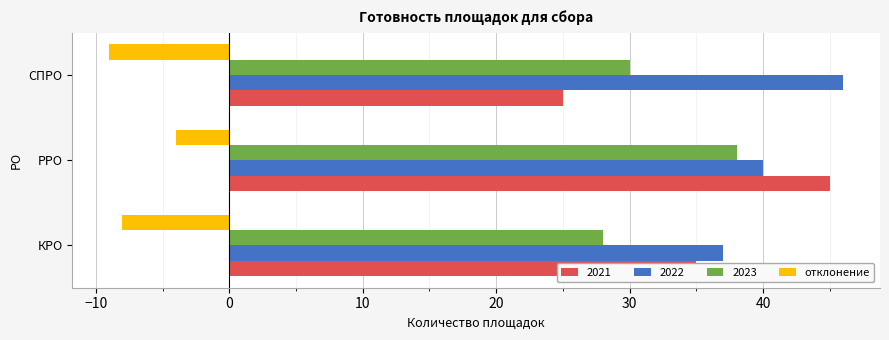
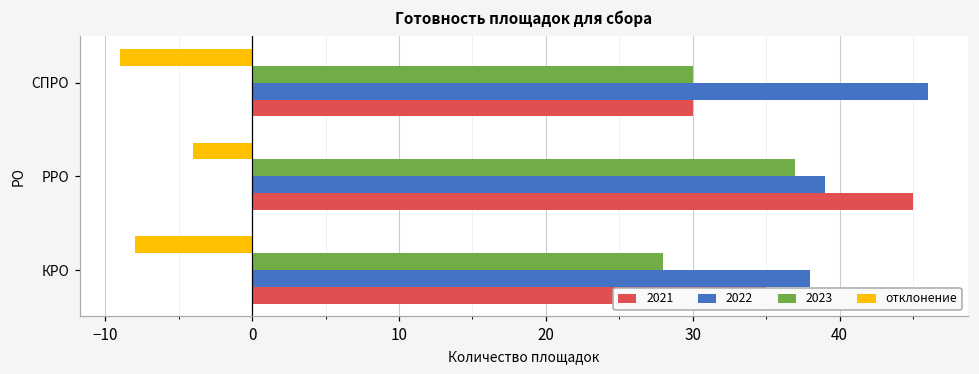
2021, СПРО: 25 -> 30
2023, РРО: 38 -> 37
2022, РРО: 40 -> 39
2022, КРО: 37 -> 38
